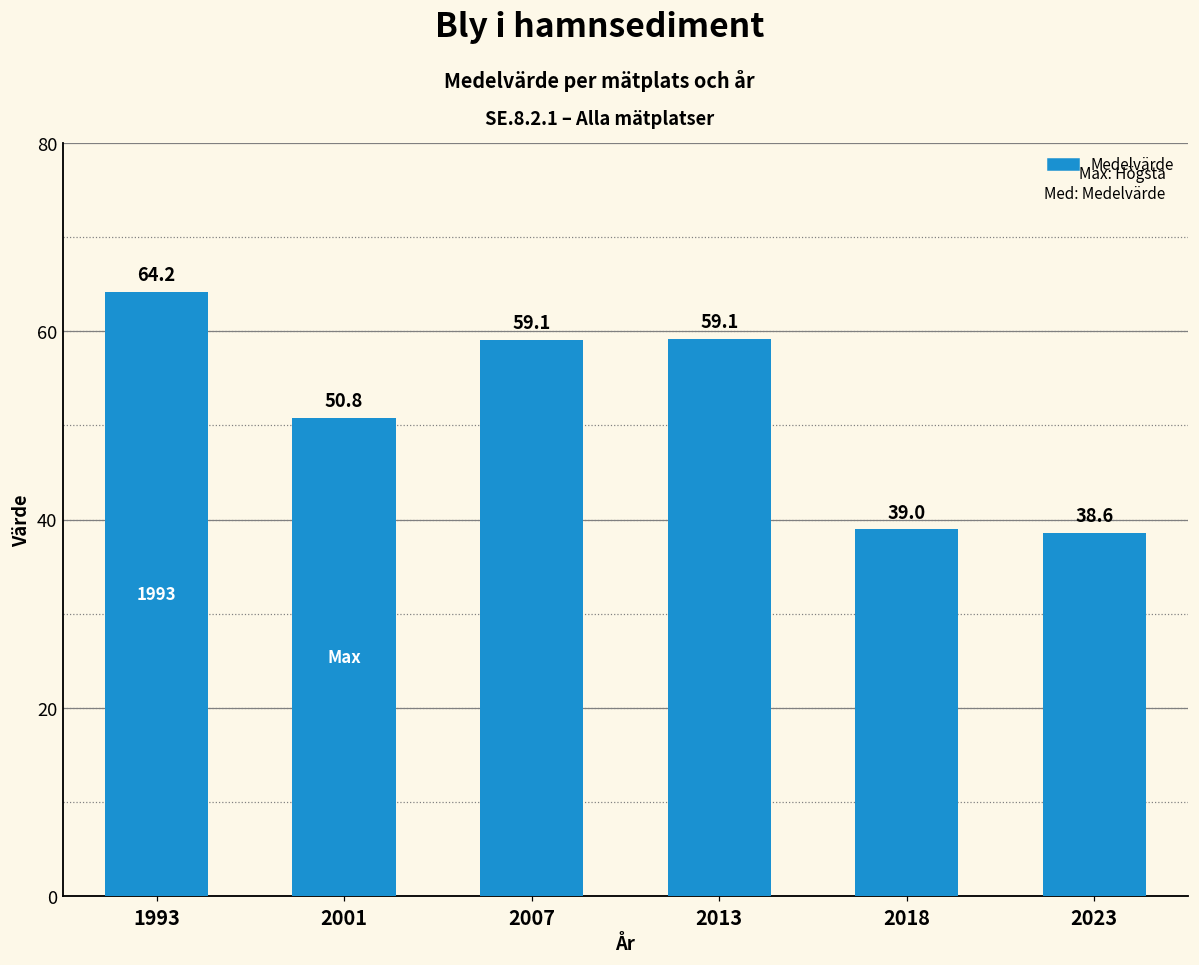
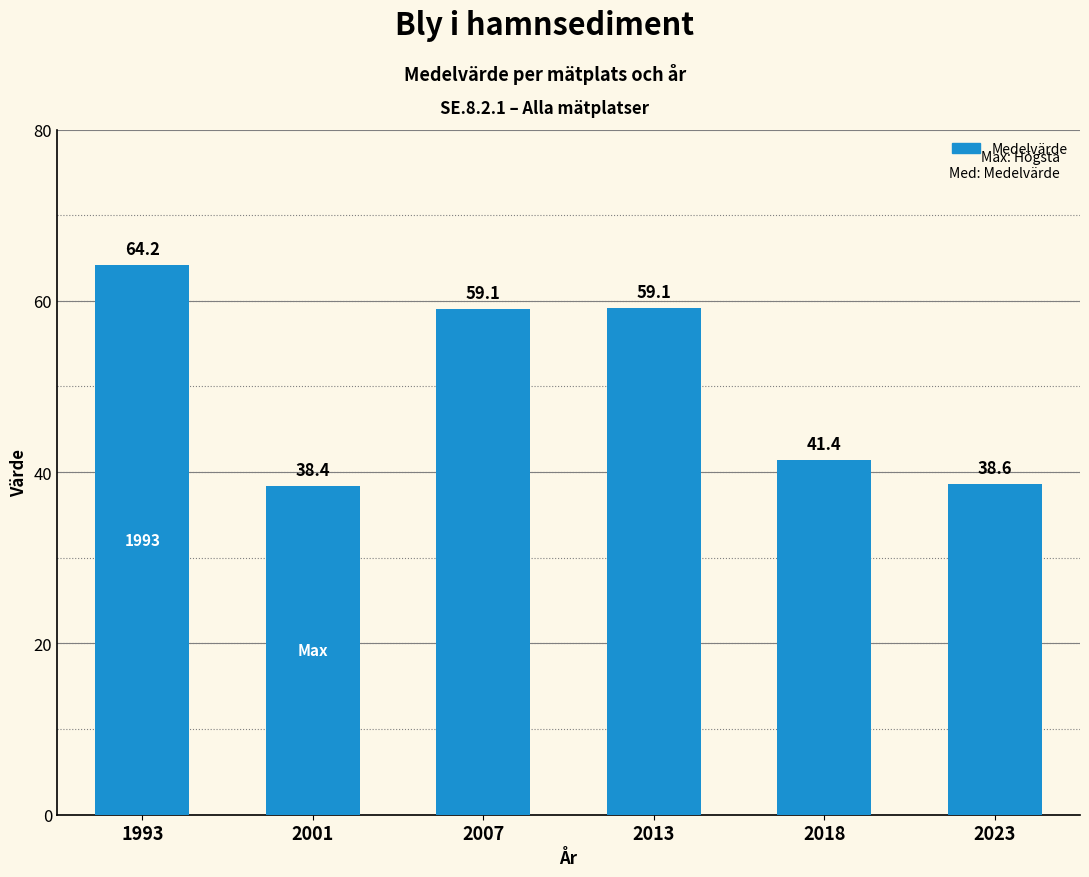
2001: 50.8 -> 38.4
2018: 39.0 -> 41.4
